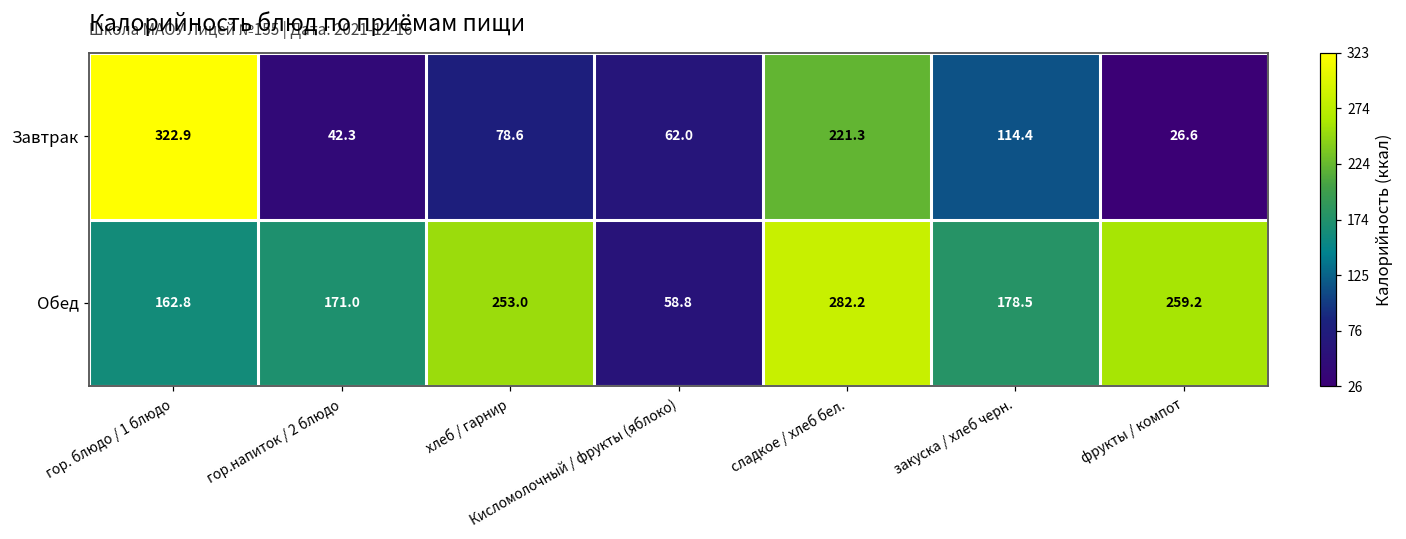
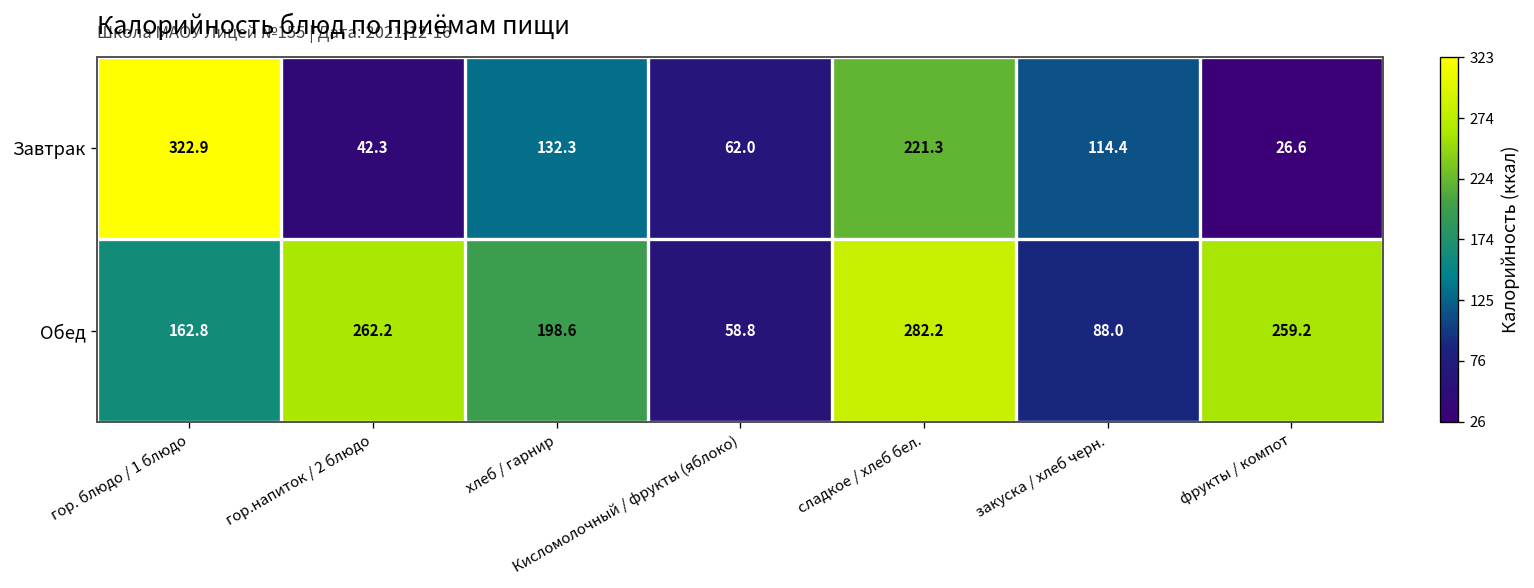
Завтрак, хлеб / гарнир: 78.6 -> 132.3
Обед, гор.напиток / 2 блюдо: 171.0 -> 262.2
Обед, хлеб / гарнир: 253.0 -> 198.6
Обед, закуска / хлеб черн.: 178.5 -> 88.0
